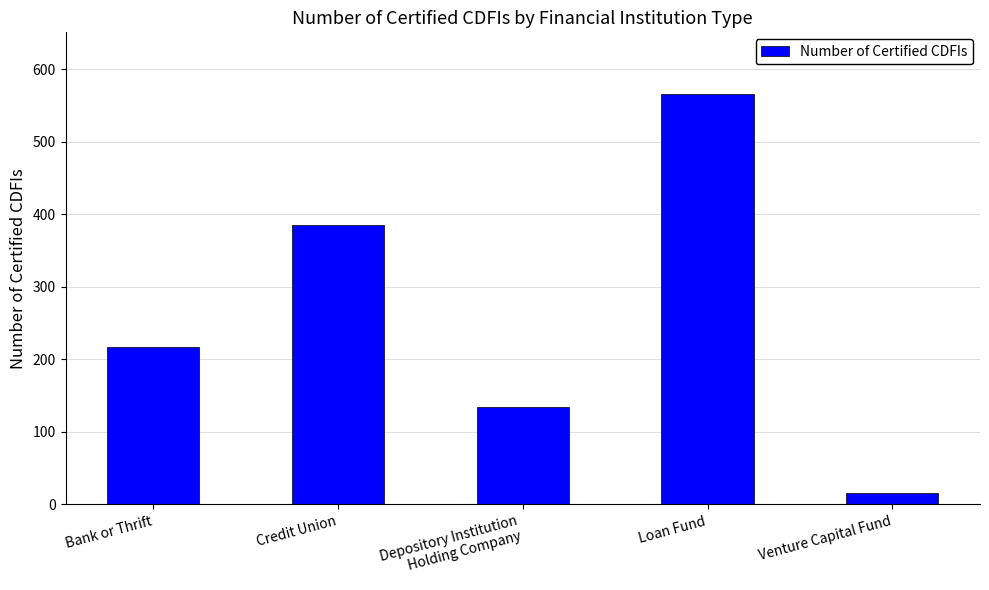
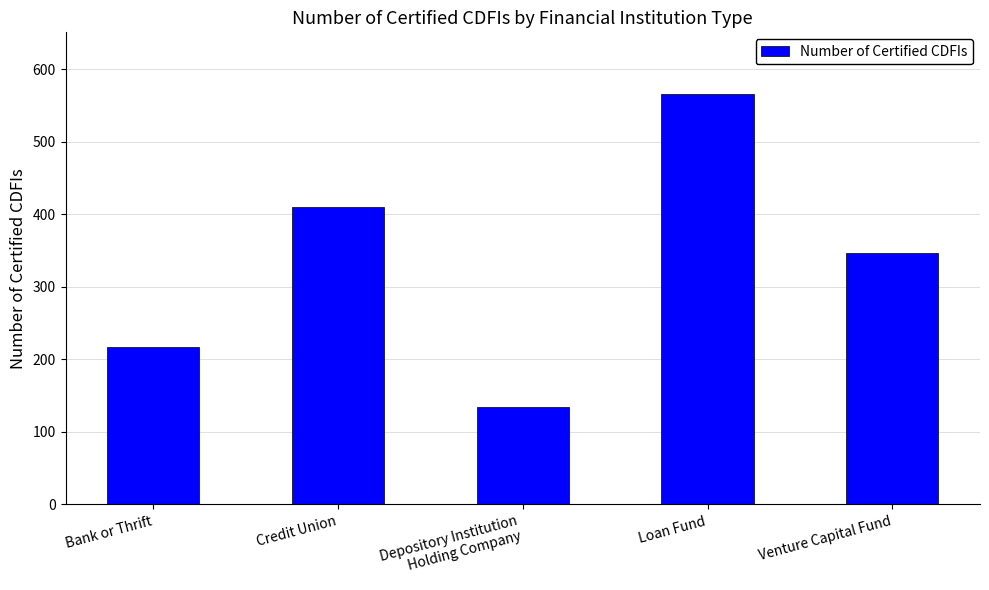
Credit Union: 390 -> 410
Venture Capital Fund: 20 -> 350
